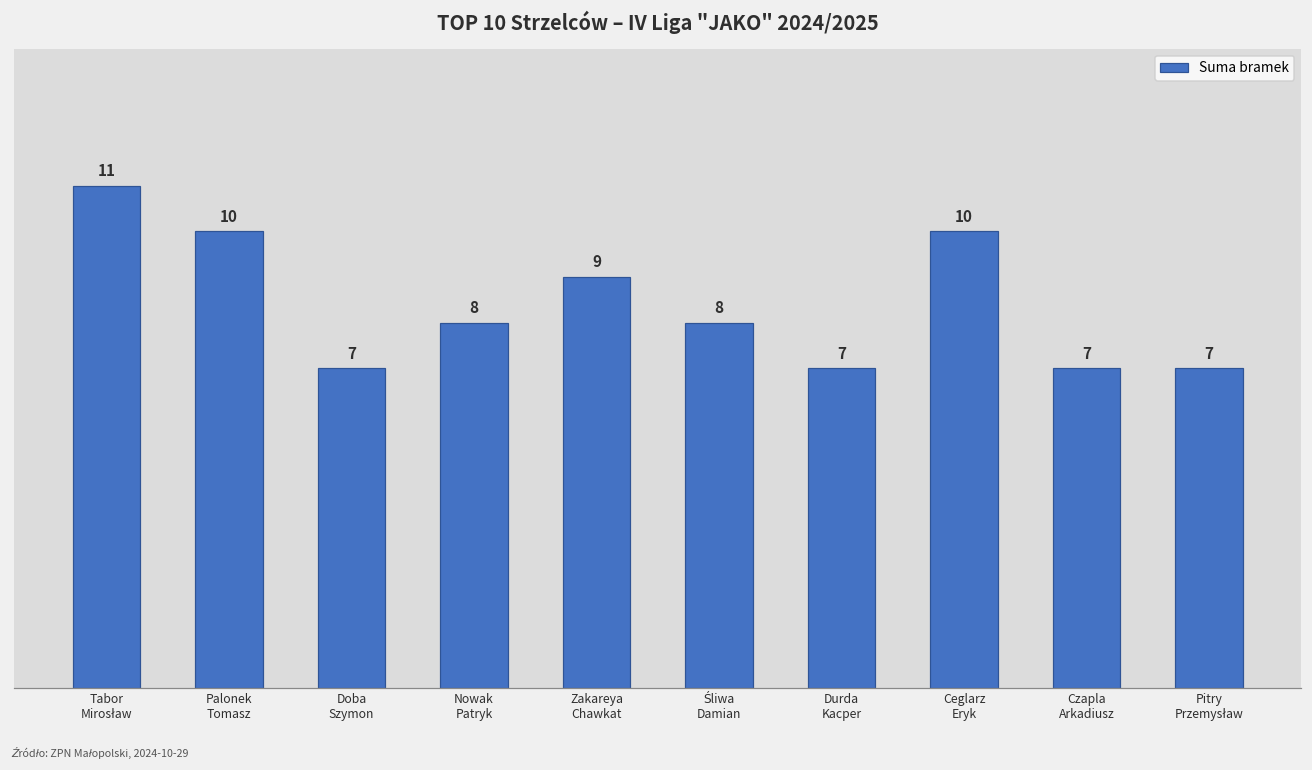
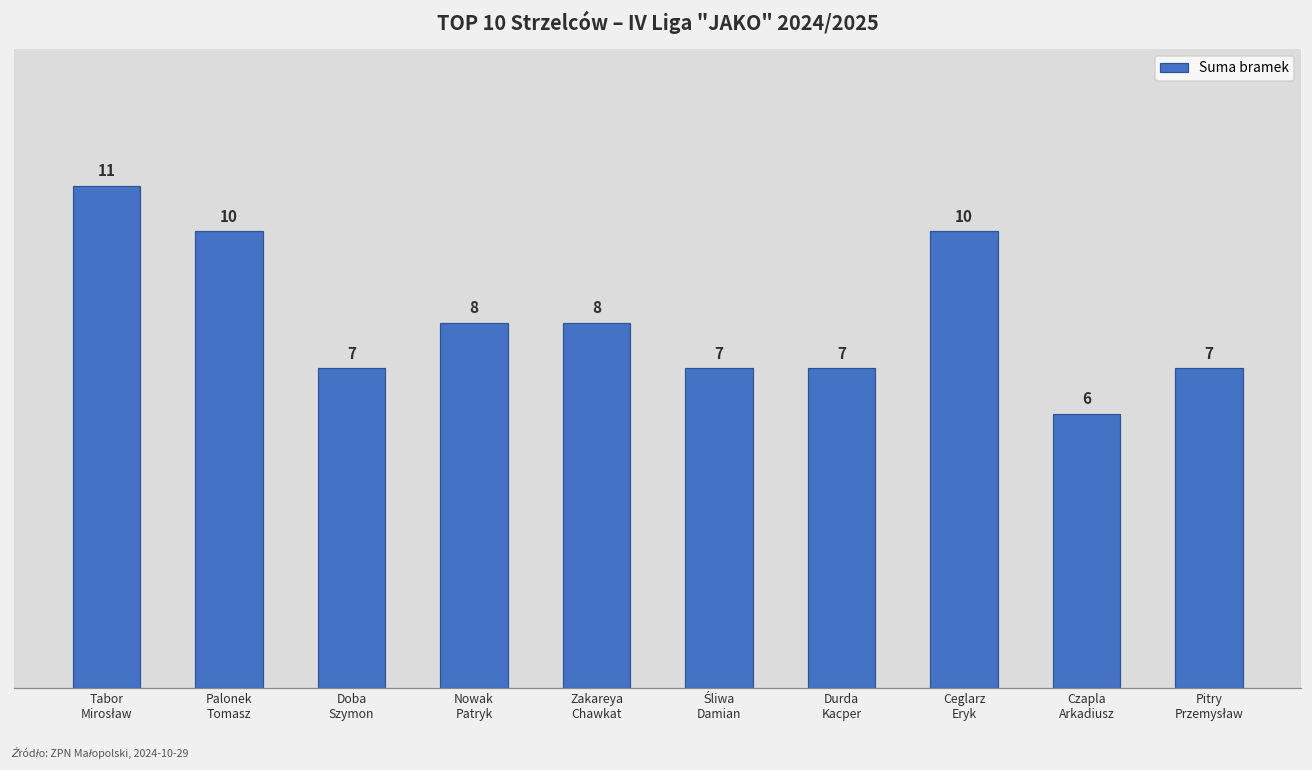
Zakareya Chawkat: 9 -> 8
Śliwa Damian: 8 -> 7
Czapla Arkadiusz: 7 -> 6
